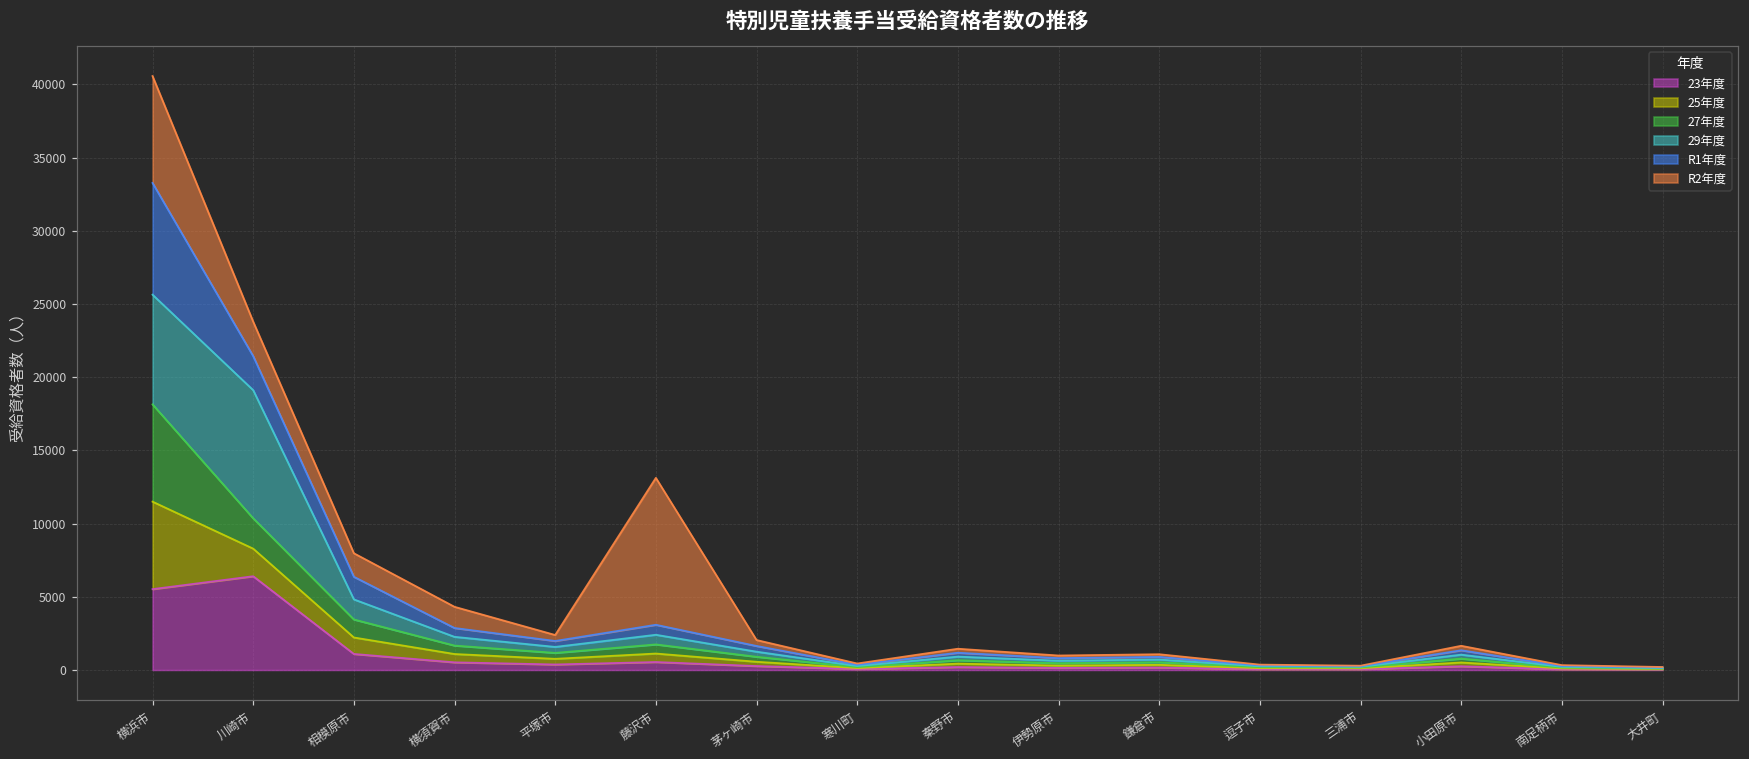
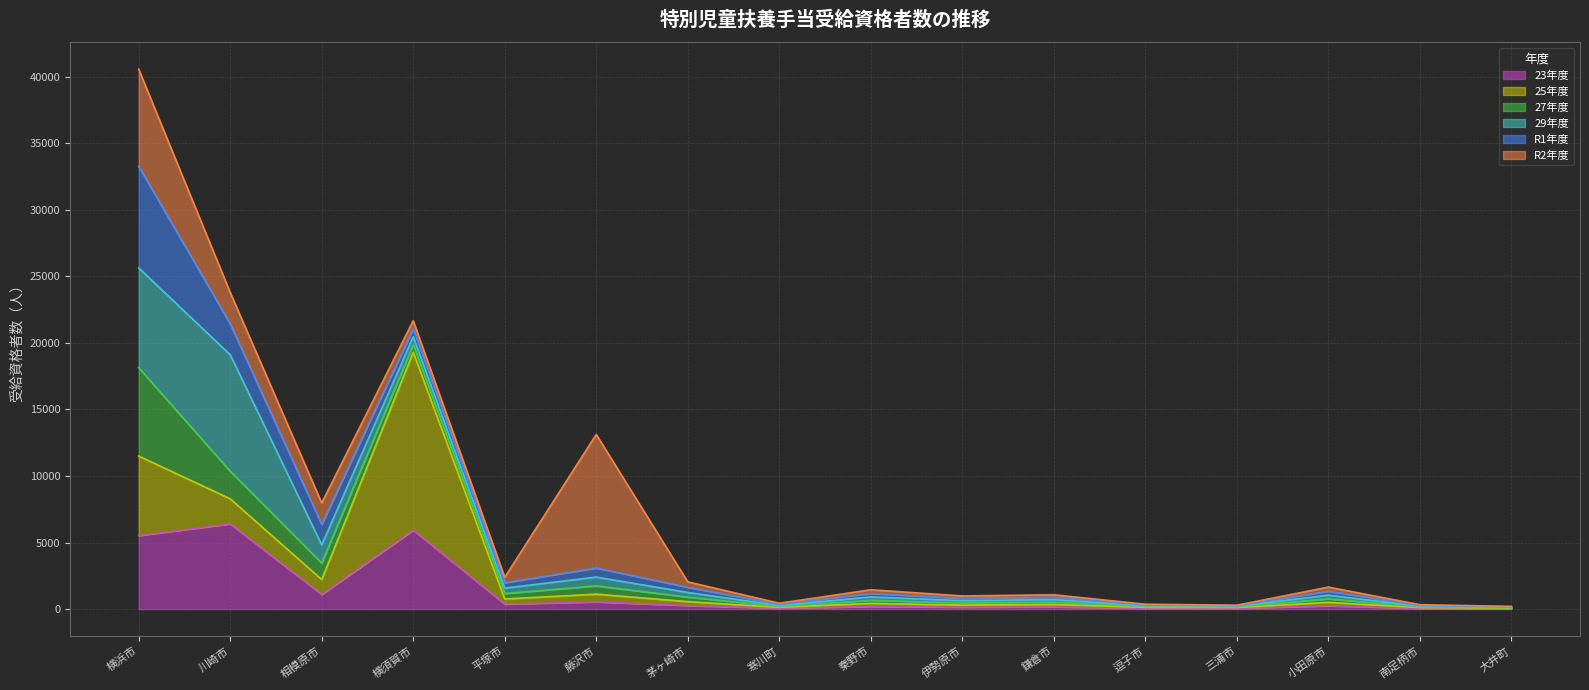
23年度, 横須賀市: 500 -> 5900
25年度, 横須賀市: 600 -> 13400
R2年度, 横須賀市: 1400 -> 600
